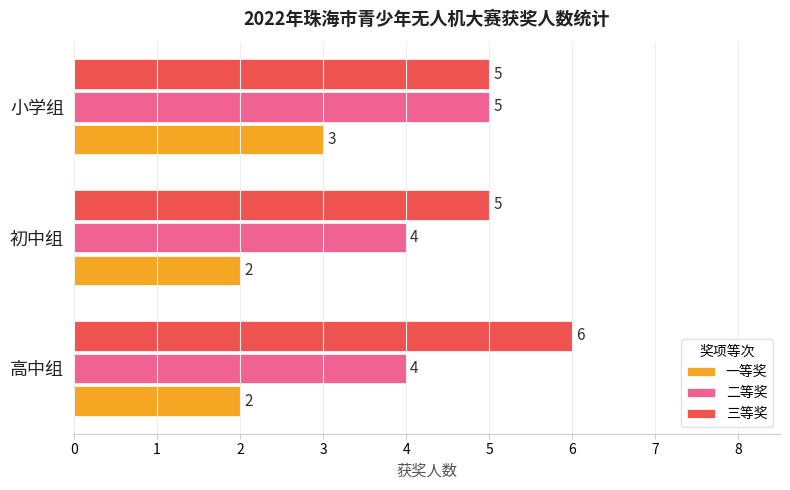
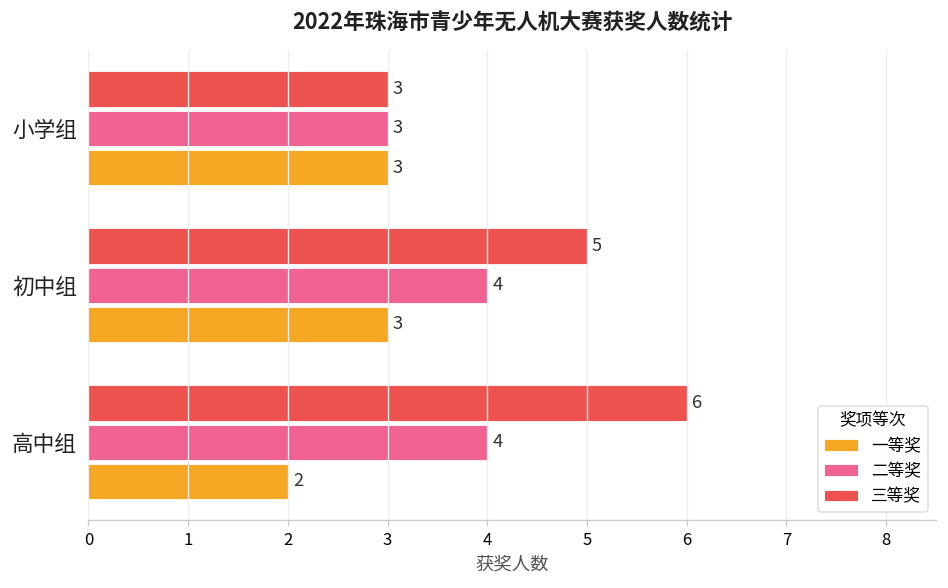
三等奖, 小学组: 5 -> 3
二等奖, 小学组: 5 -> 3
一等奖, 初中组: 2 -> 3
